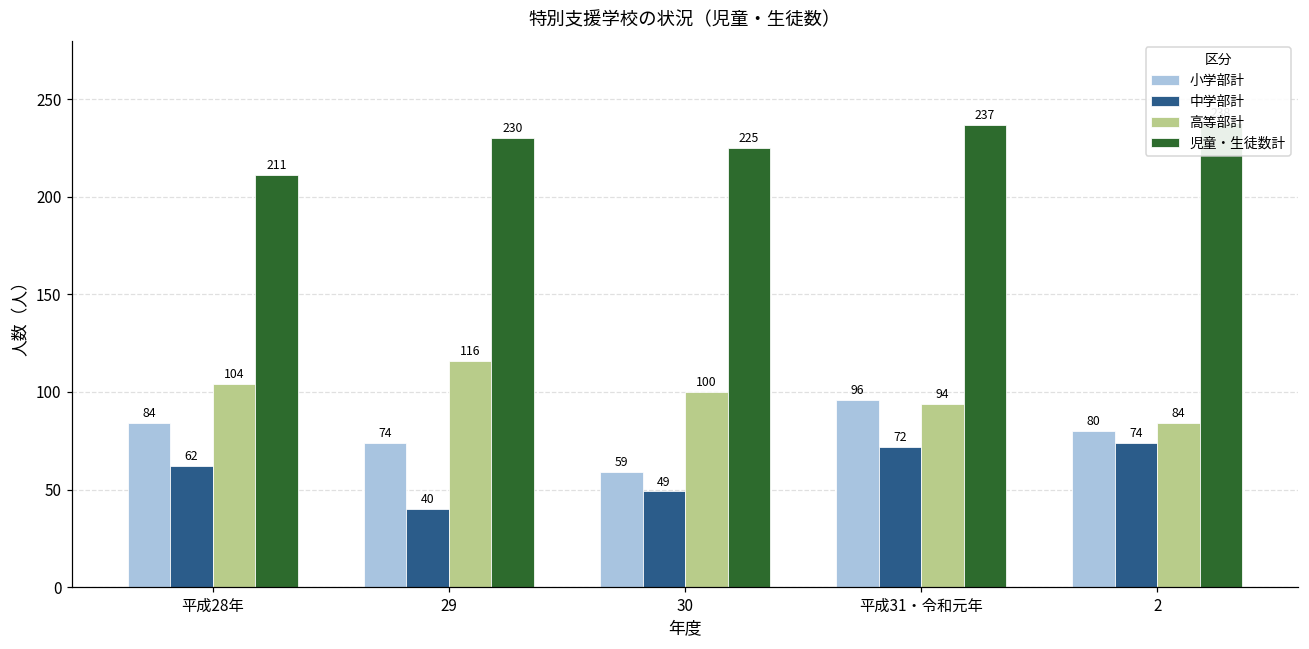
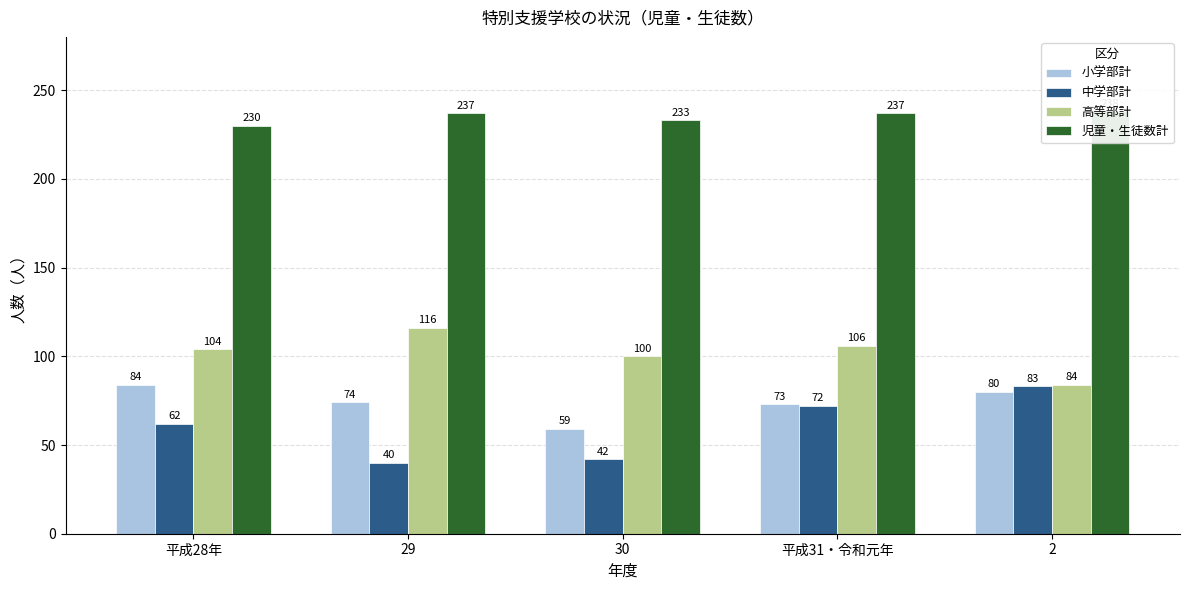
児童・生徒数計, 平成28年: 211 -> 230
児童・生徒数計, 29: 230 -> 237
中学部計, 30: 49 -> 42
児童・生徒数計, 30: 225 -> 233
小学部計, 平成31・令和元年: 96 -> 73
高等部計, 平成31・令和元年: 94 -> 106
中学部計, 2: 74 -> 83
